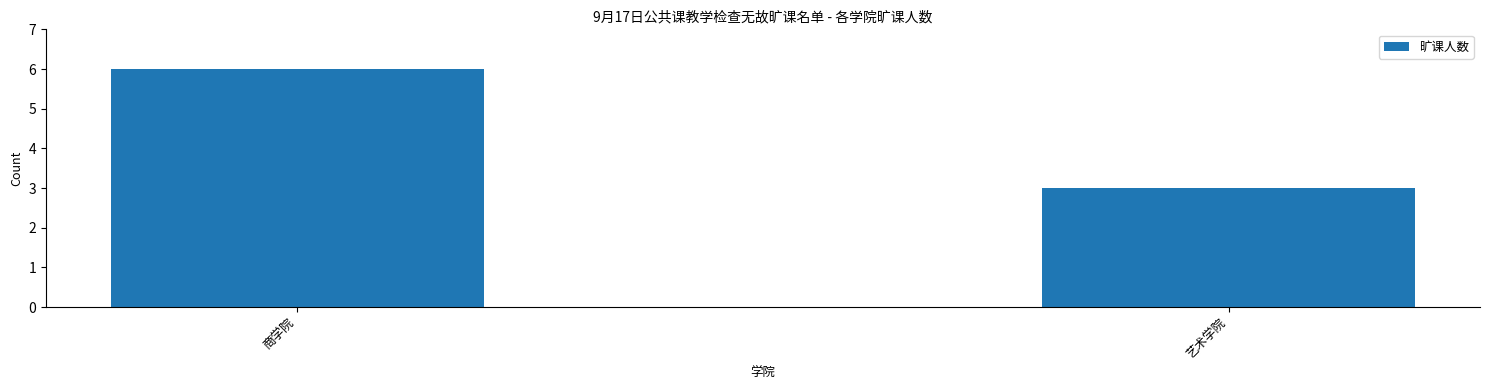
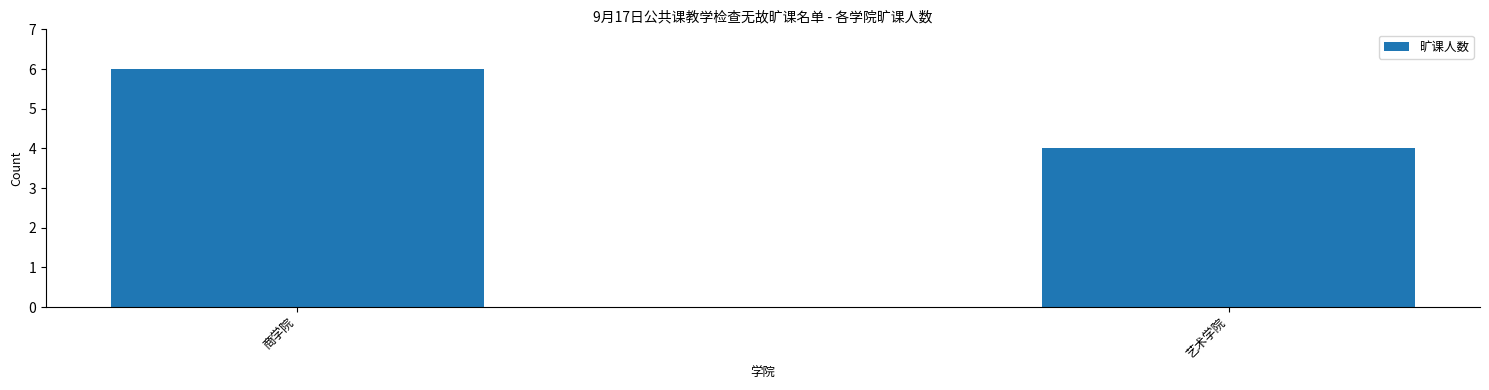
艺术学院: 3 -> 4
